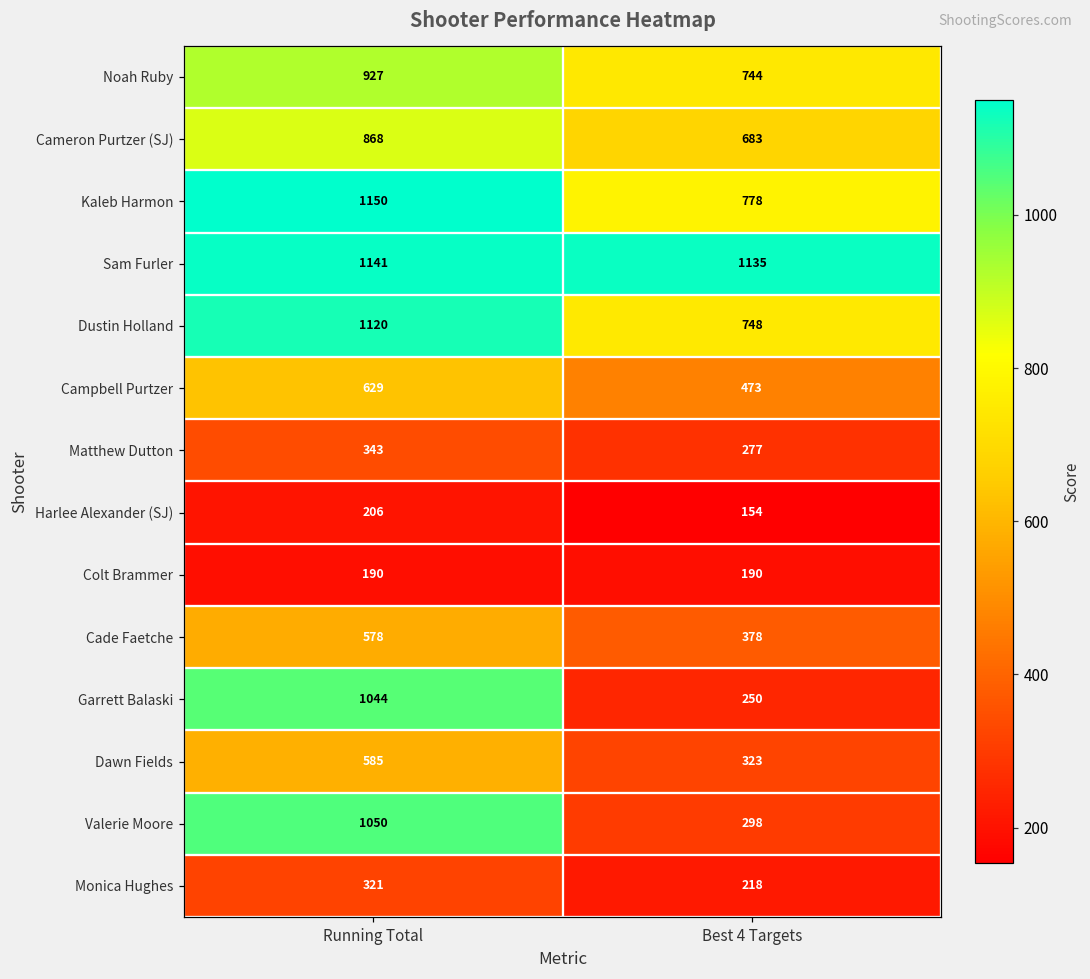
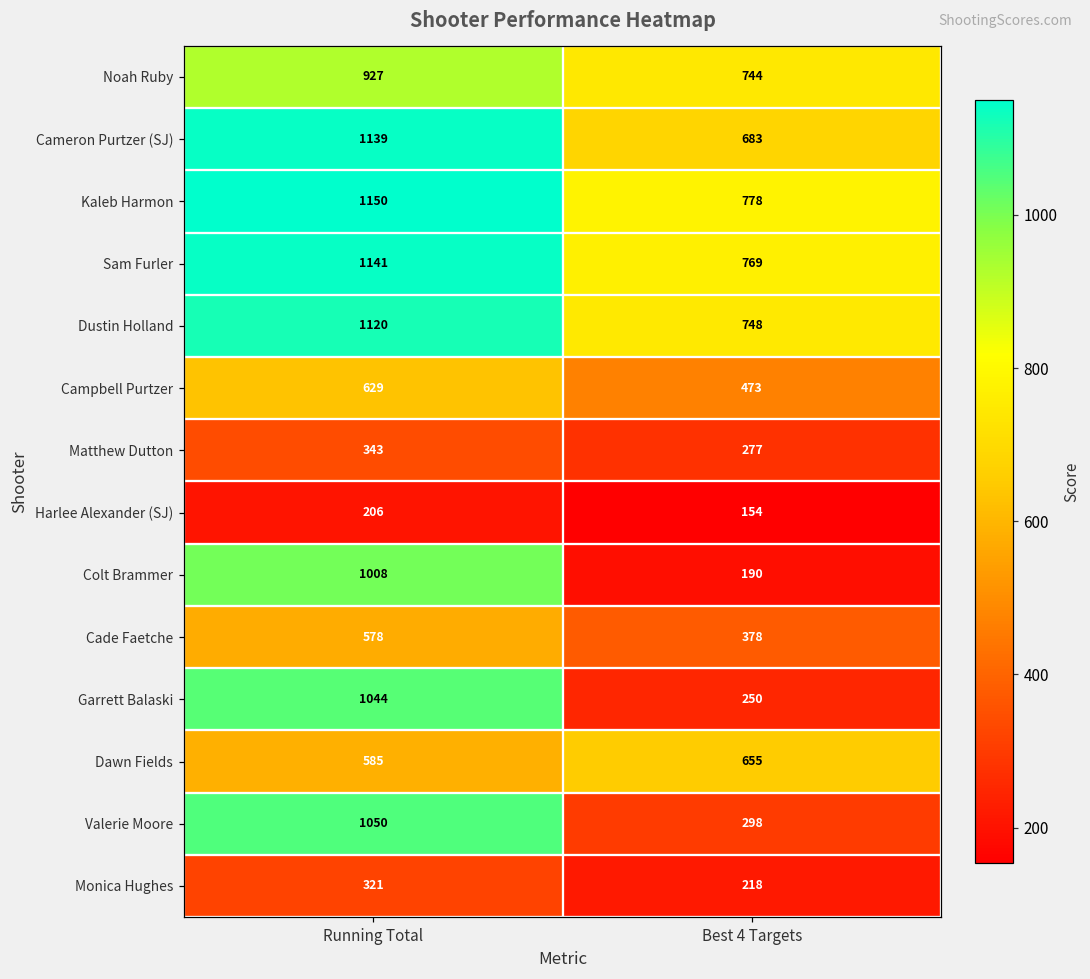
Cameron Purtzer (SJ), Running Total: 868 -> 1139
Sam Furler, Best 4 Targets: 1135 -> 769
Colt Brammer, Running Total: 190 -> 1008
Dawn Fields, Best 4 Targets: 323 -> 655
